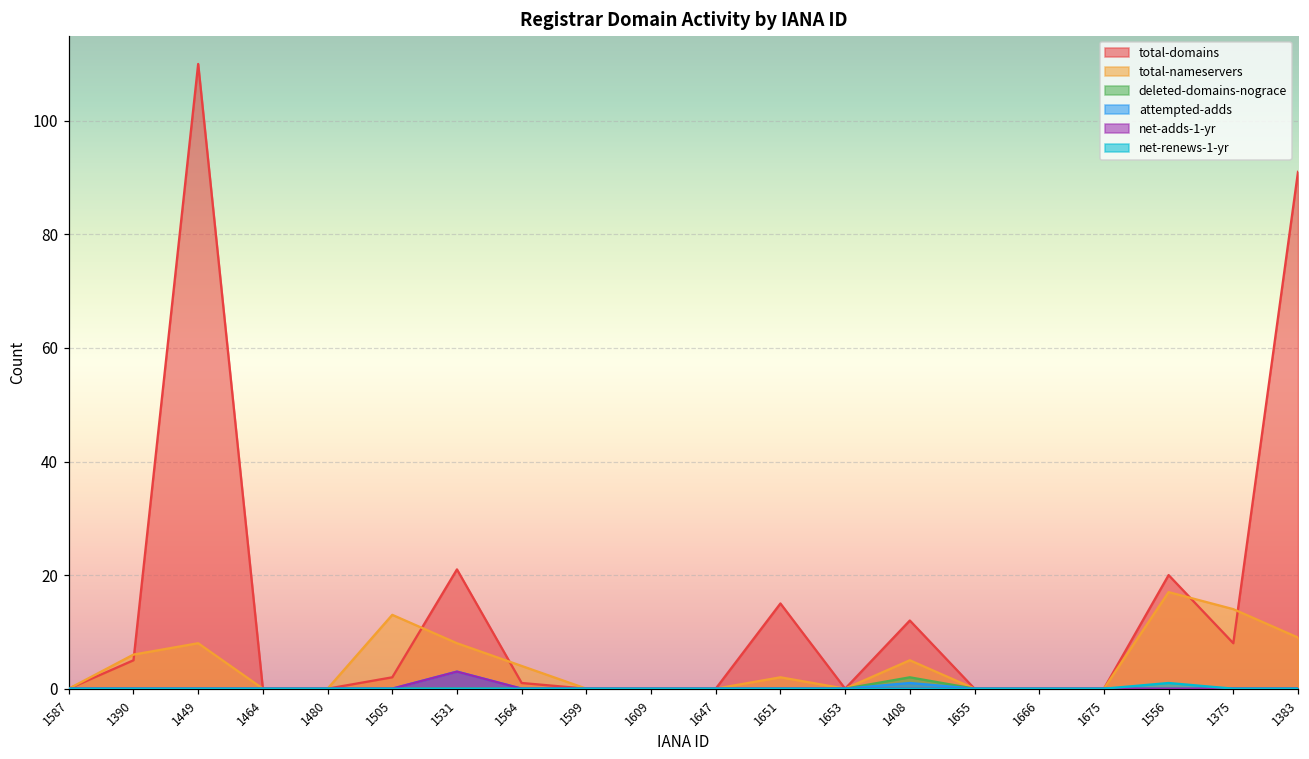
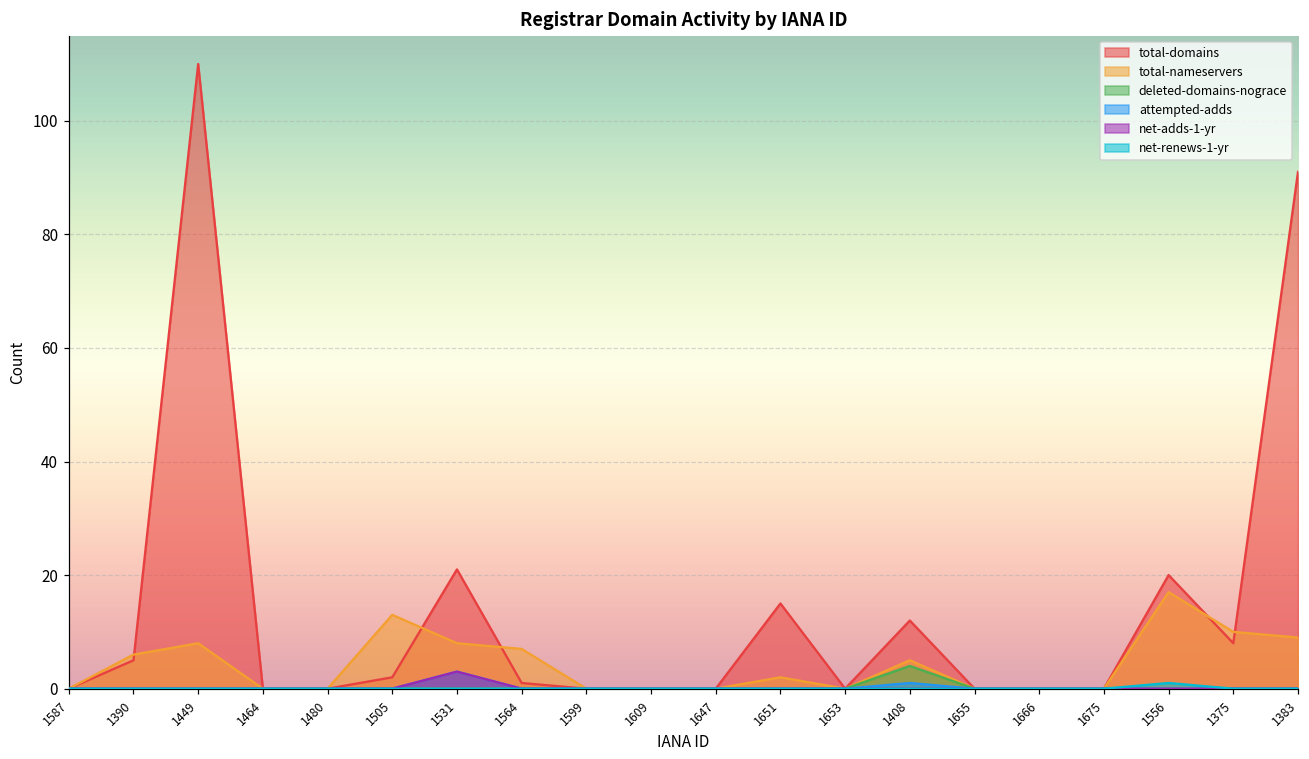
total-nameservers, 1564: 4 -> 7
deleted-domains-nograce, 1408: 2 -> 4
total-nameservers, 1375: 14 -> 10
